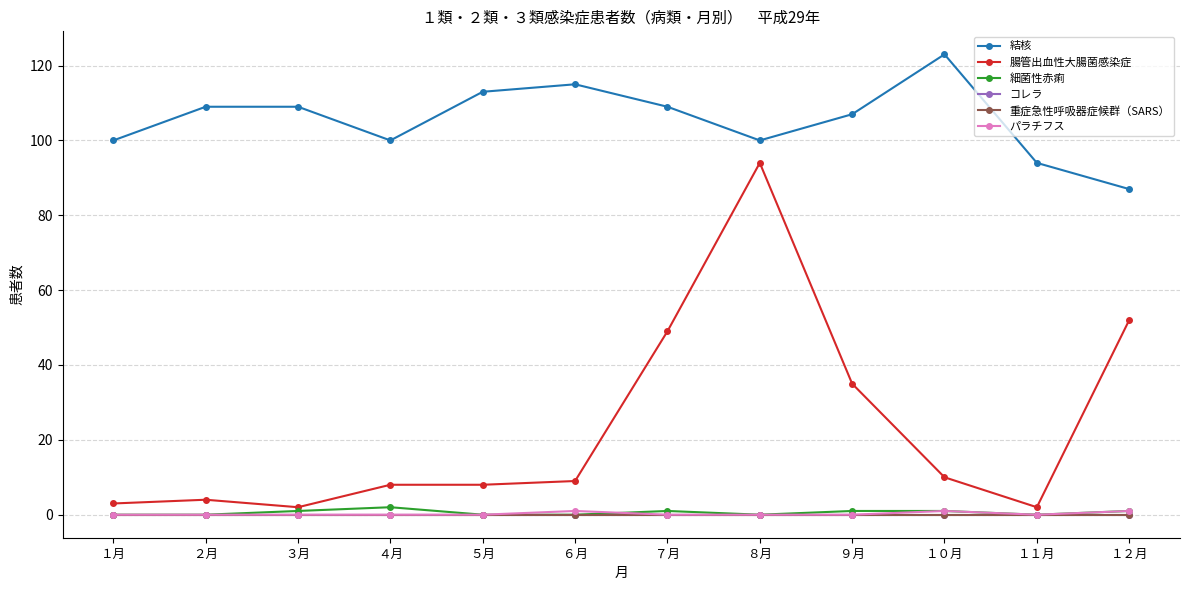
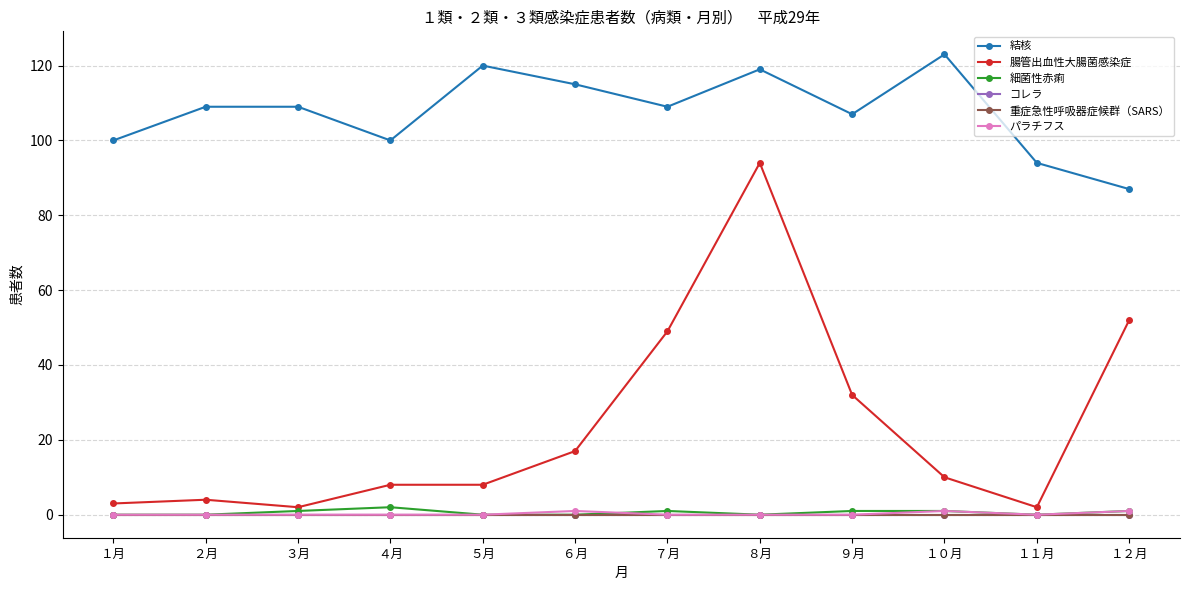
結核, ５月: 113 -> 120
腸管出血性大腸菌感染症, ６月: 9 -> 17
結核, ８月: 100 -> 119
腸管出血性大腸菌感染症, ９月: 35 -> 32
